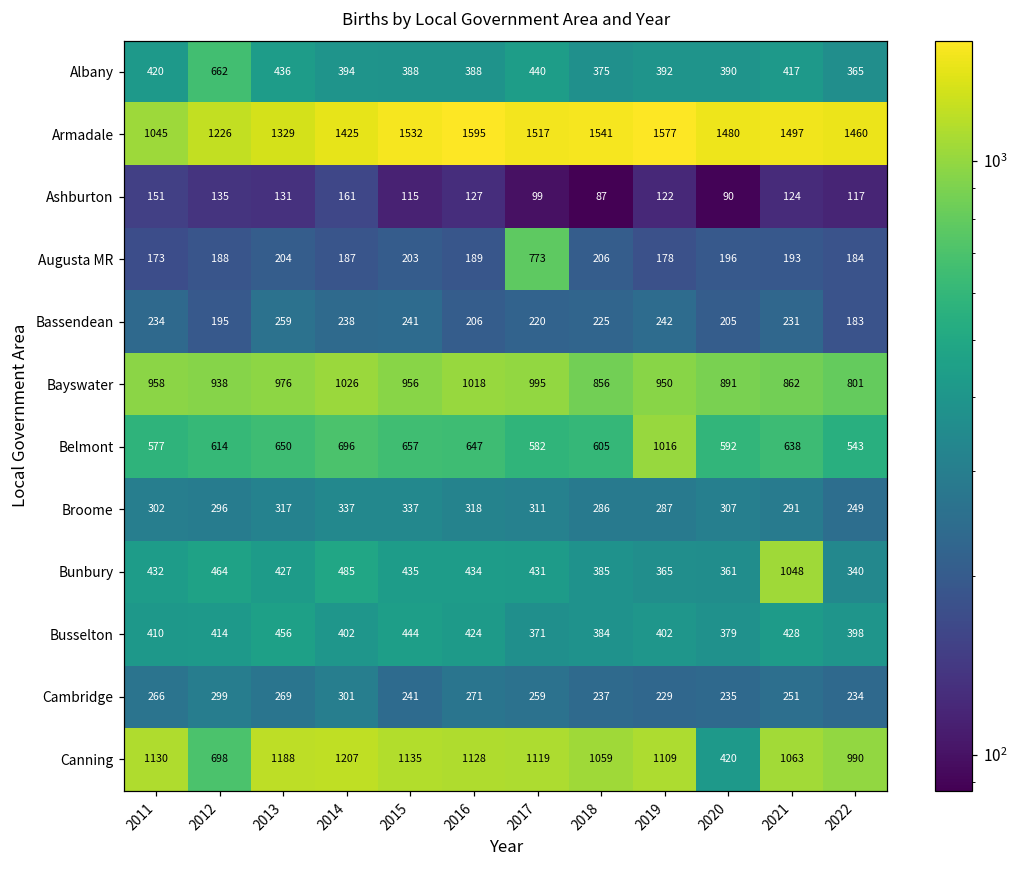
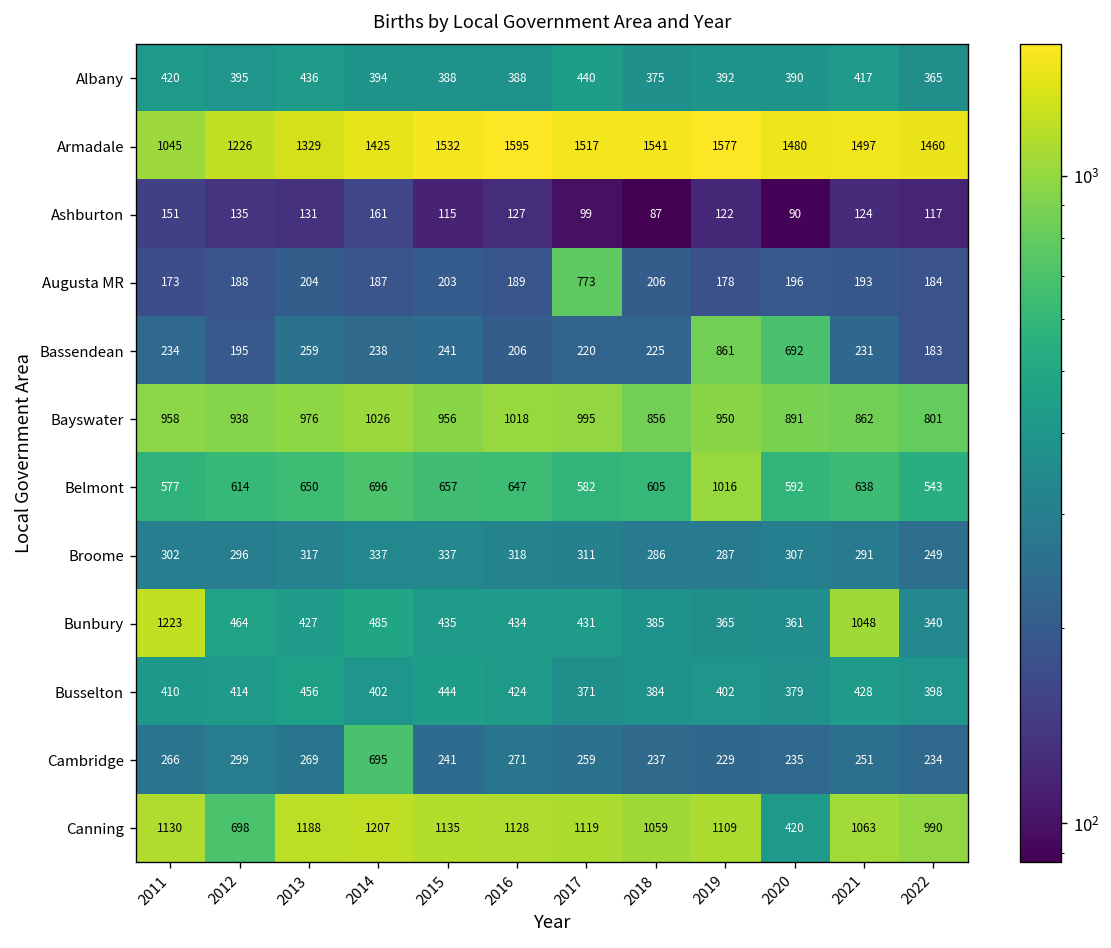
Albany, 2012: 662 -> 395
Bassendean, 2019: 242 -> 861
Bassendean, 2020: 205 -> 692
Bunbury, 2011: 432 -> 1223
Cambridge, 2014: 301 -> 695
